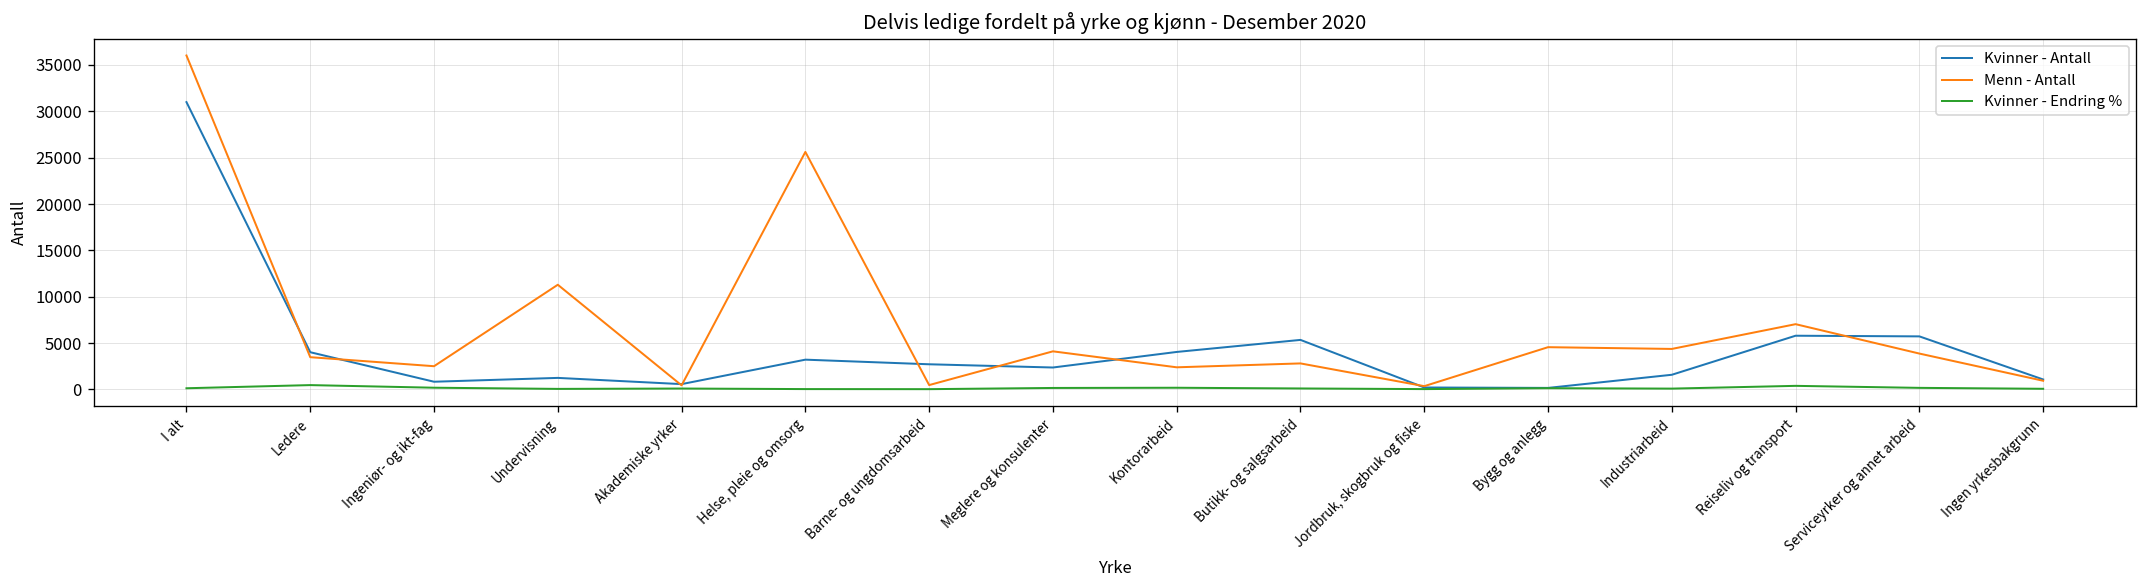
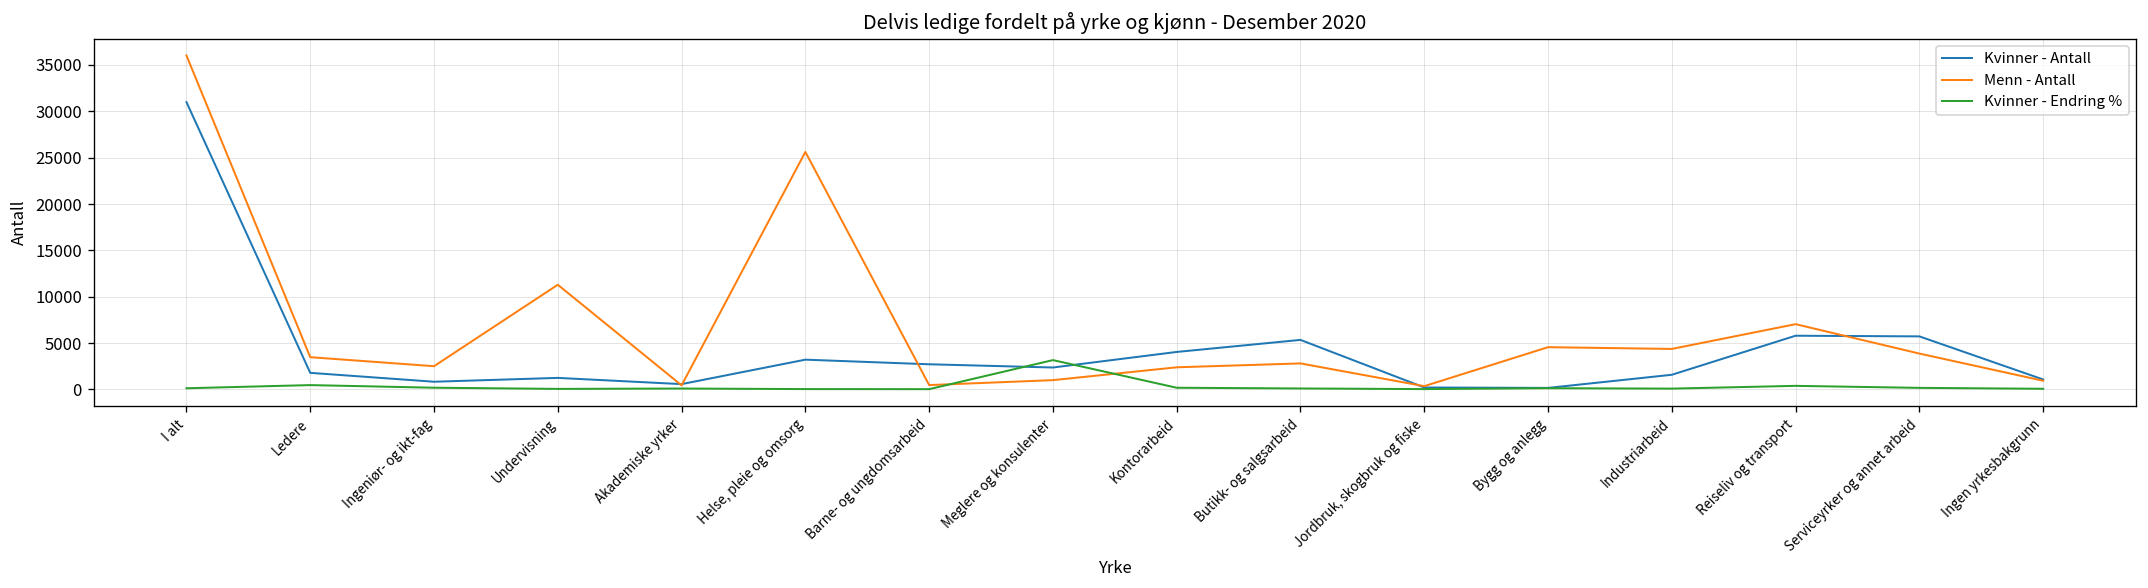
Kvinner - Antall, Ledere: 4000 -> 2000
Menn - Antall, Meglere og konsulenter: 4000 -> 1000
Kvinner - Endring %, Meglere og konsulenter: 0 -> 3000
